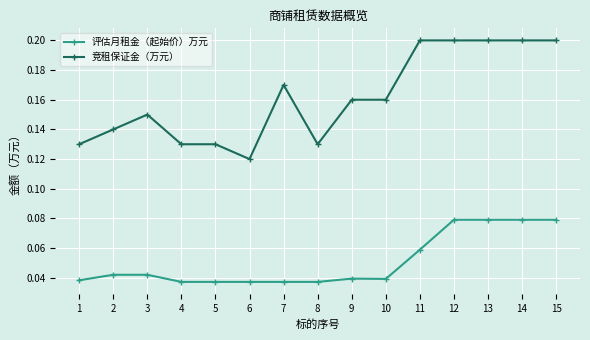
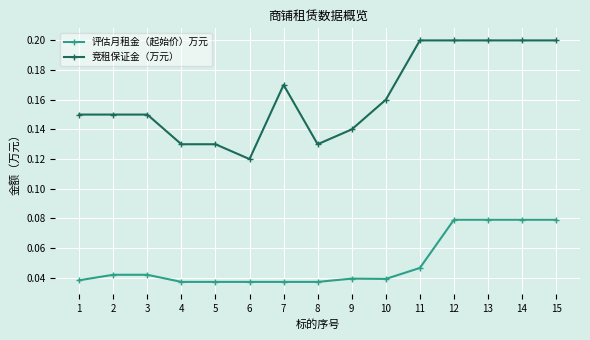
竞租保证金（万元）, 1: 0.13 -> 0.15
竞租保证金（万元）, 2: 0.14 -> 0.15
竞租保证金（万元）, 9: 0.16 -> 0.14
评估月租金（起始价）万元, 11: 0.059 -> 0.047
